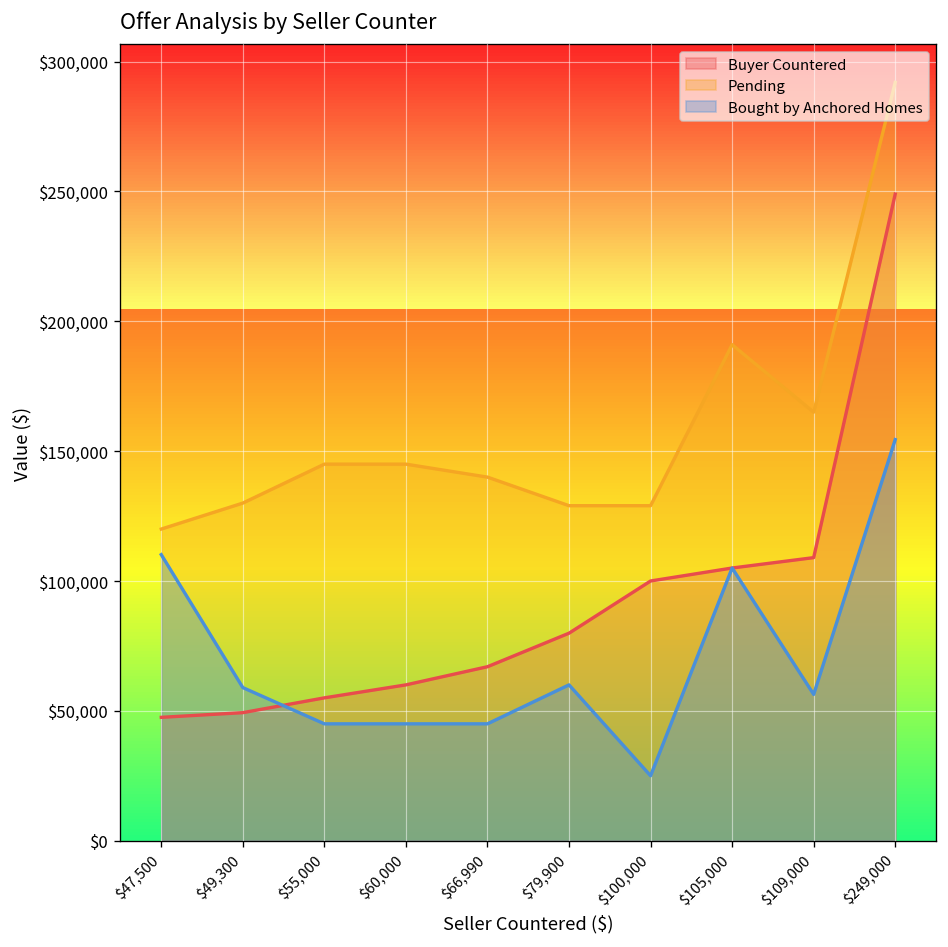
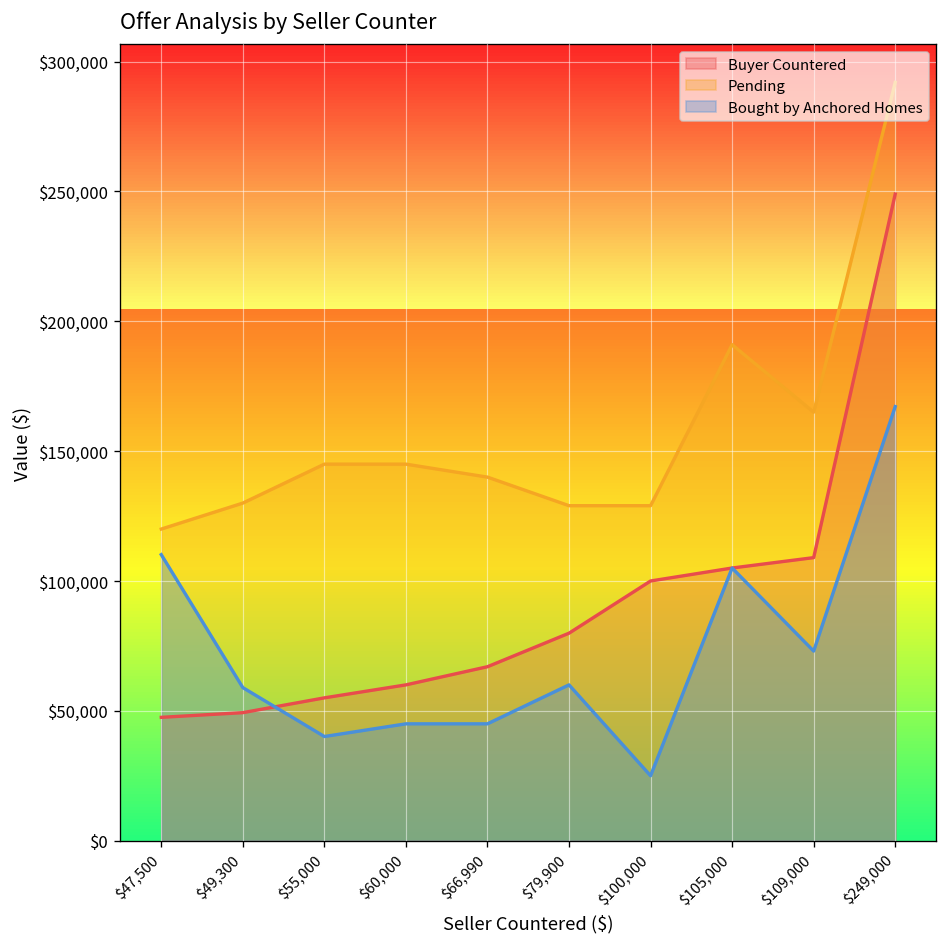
Bought by Anchored Homes, $55,000: $45,000 -> $40,000
Bought by Anchored Homes, $109,000: $56,000 -> $73,000
Bought by Anchored Homes, $249,000: $154,000 -> $167,000
